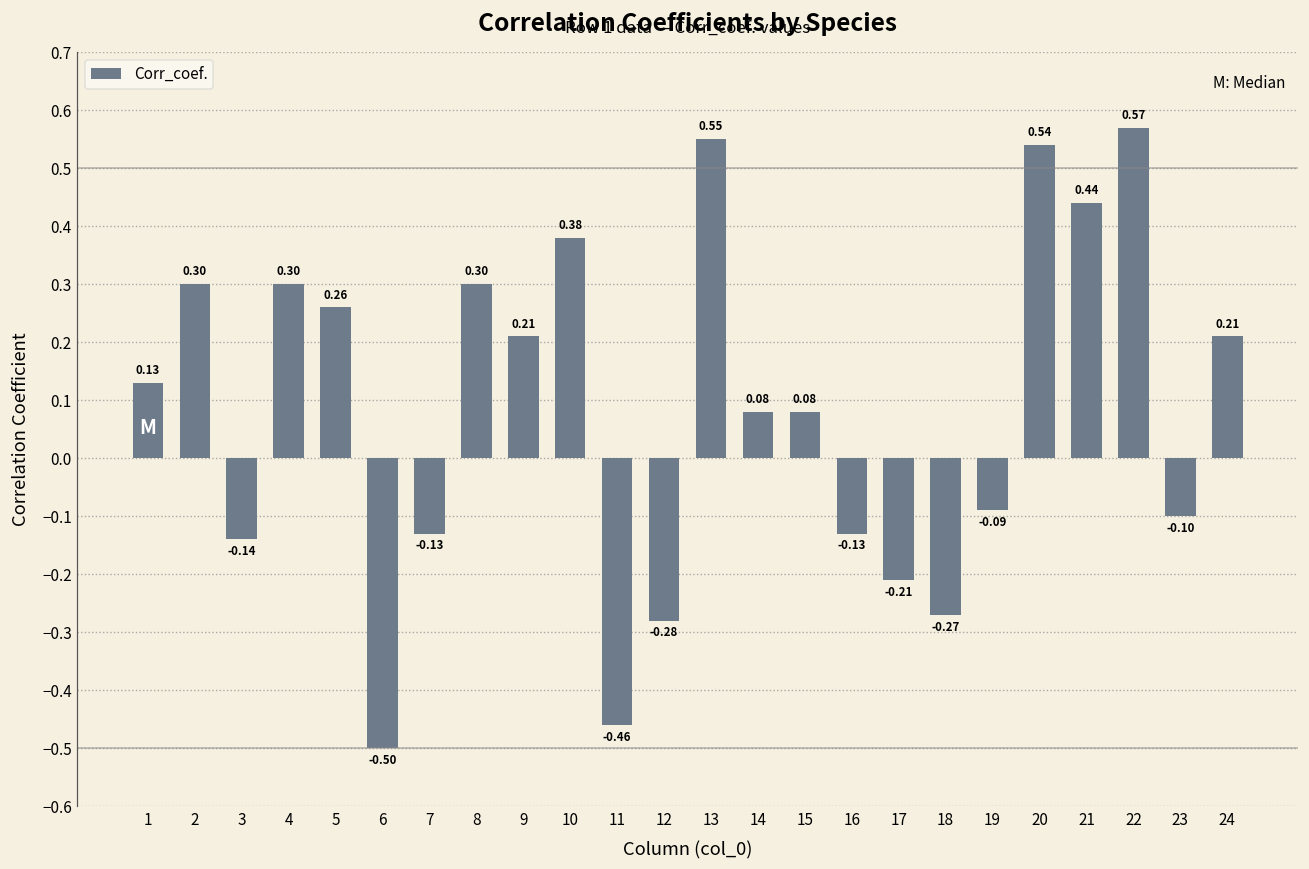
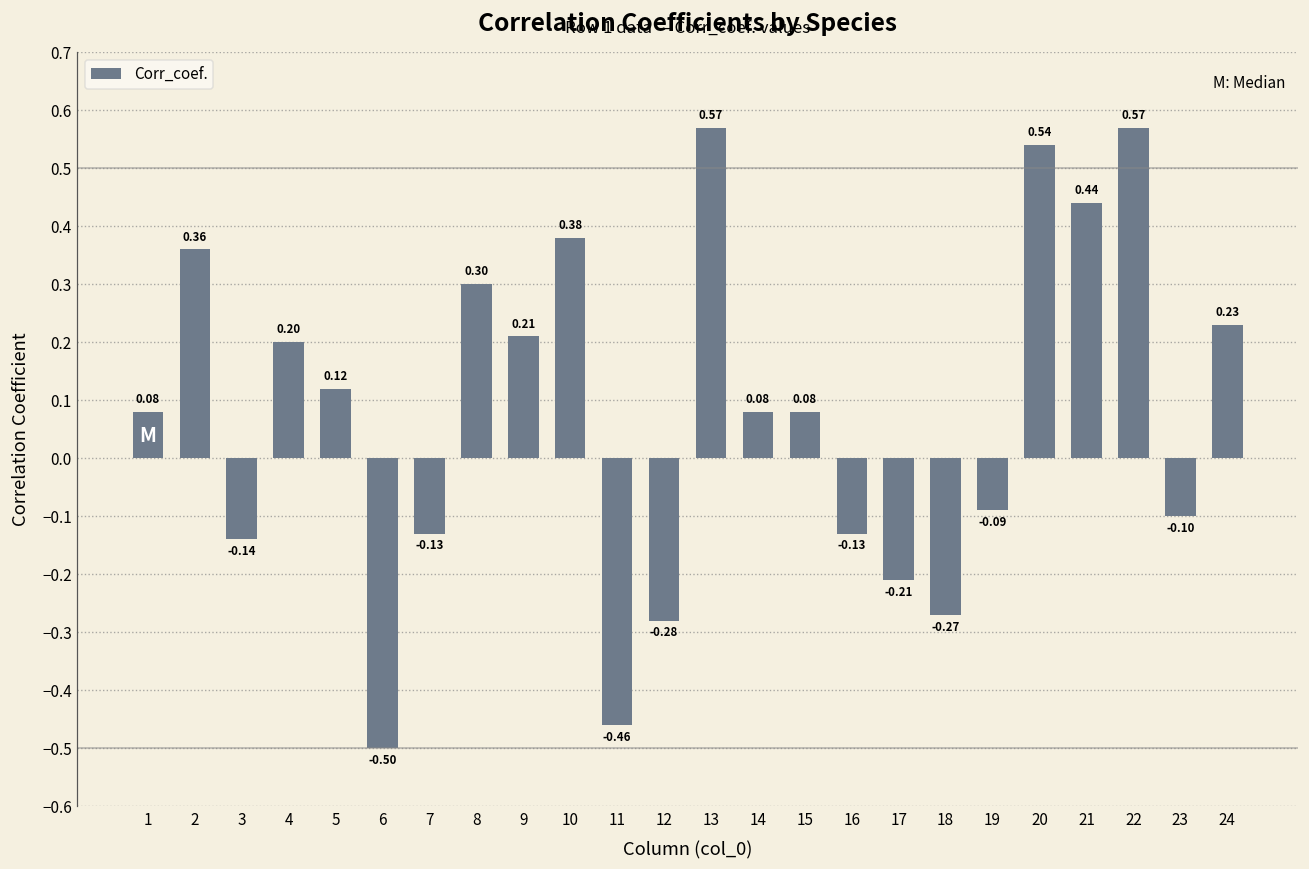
1: 0.13 -> 0.08
2: 0.30 -> 0.36
4: 0.30 -> 0.20
5: 0.26 -> 0.12
13: 0.55 -> 0.57
24: 0.21 -> 0.23
